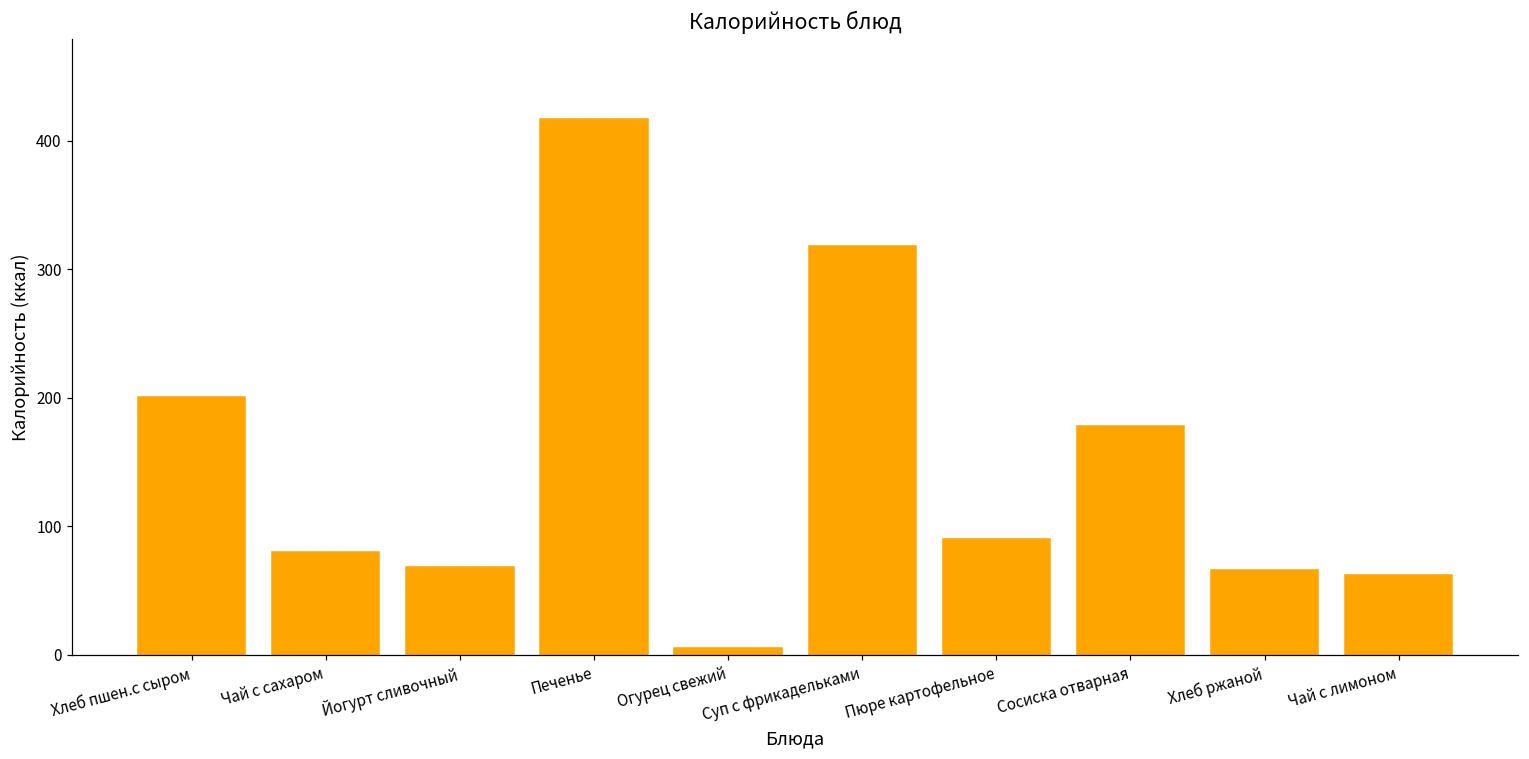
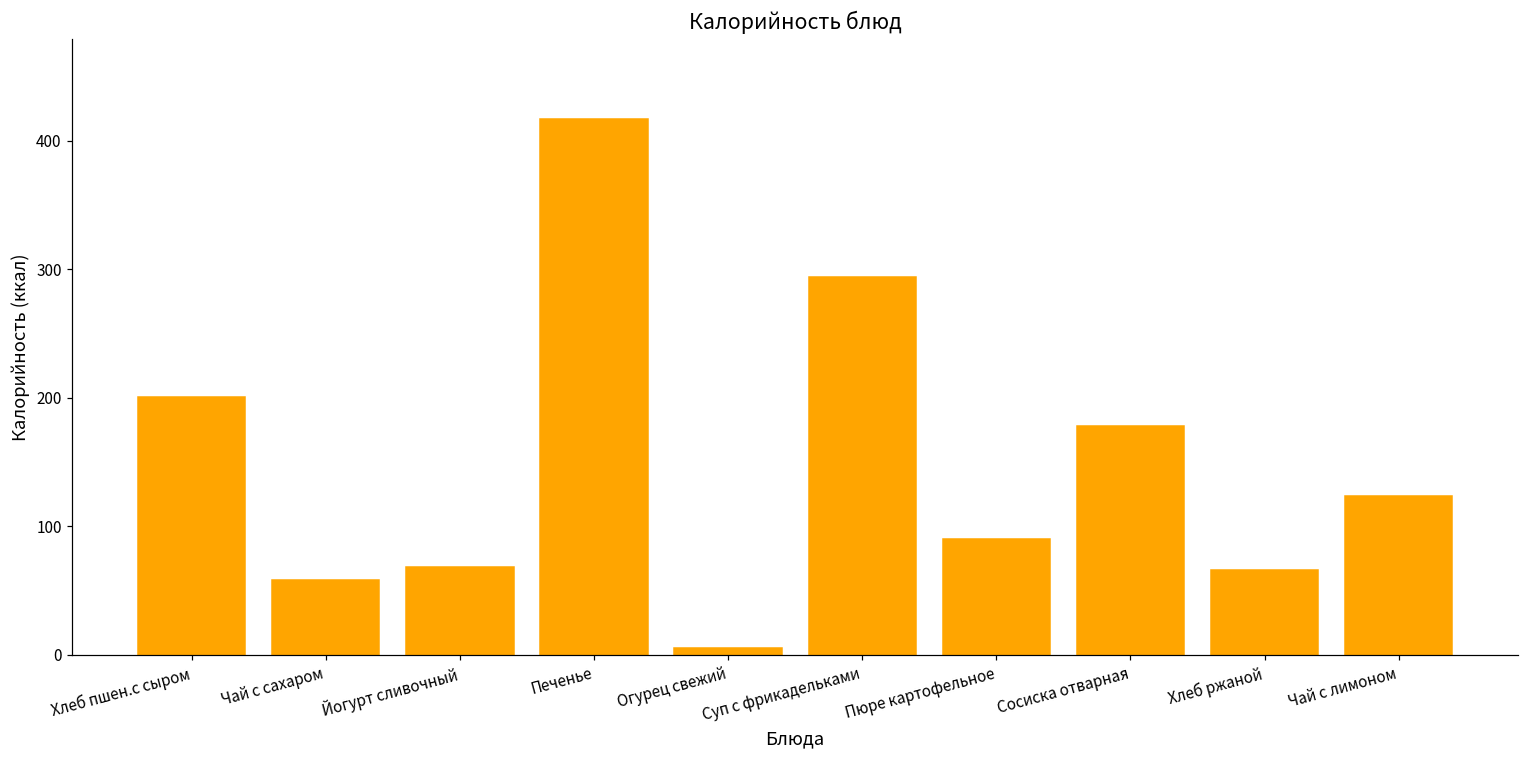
Чай с сахаром: 80 -> 58
Суп с фрикадельками: 318 -> 294
Чай с лимоном: 62 -> 124
